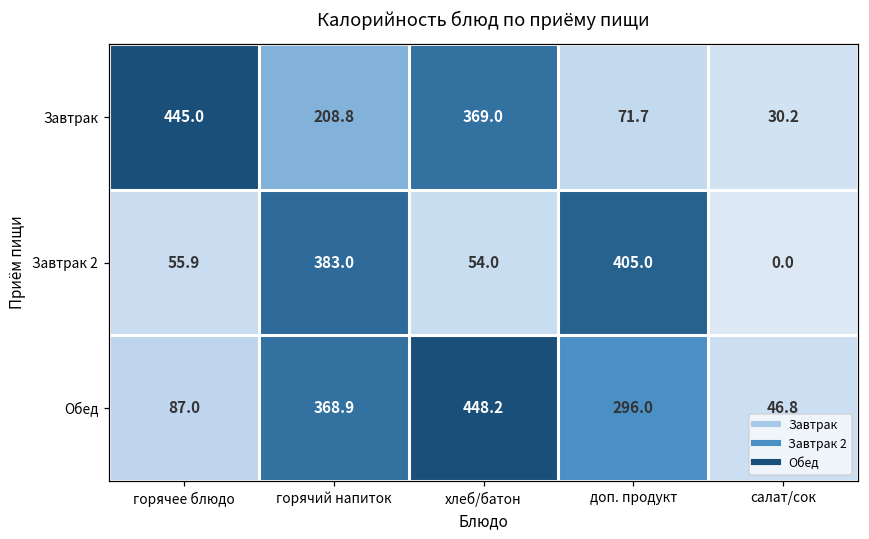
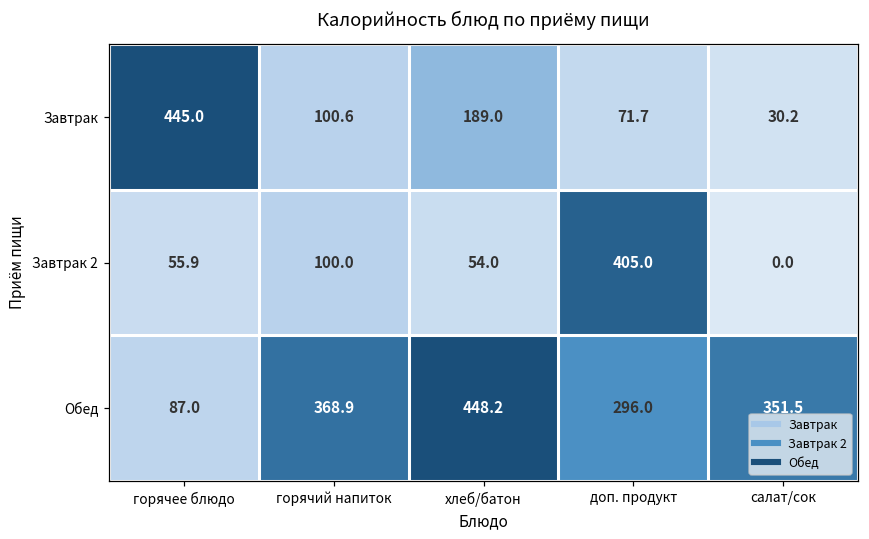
Завтрак, горячий напиток: 208.8 -> 100.6
Завтрак, хлеб/батон: 369.0 -> 189.0
Завтрак 2, горячий напиток: 383.0 -> 100.0
Обед, салат/сок: 46.8 -> 351.5
